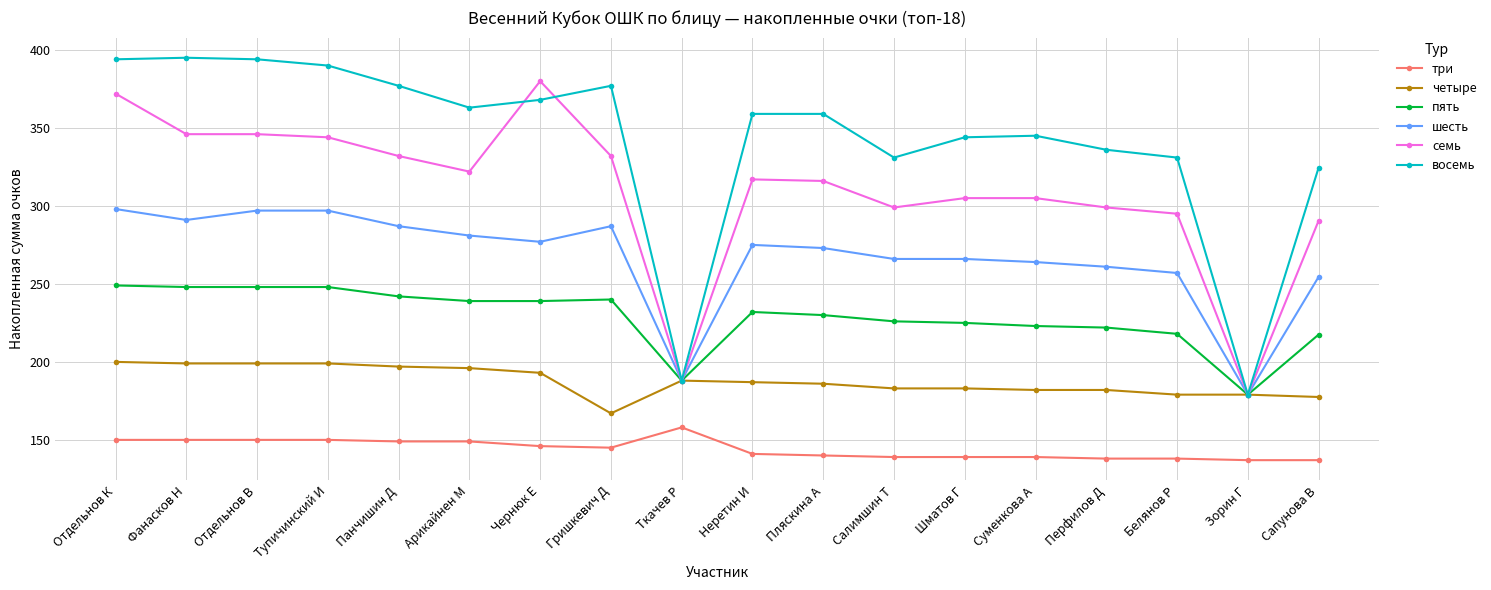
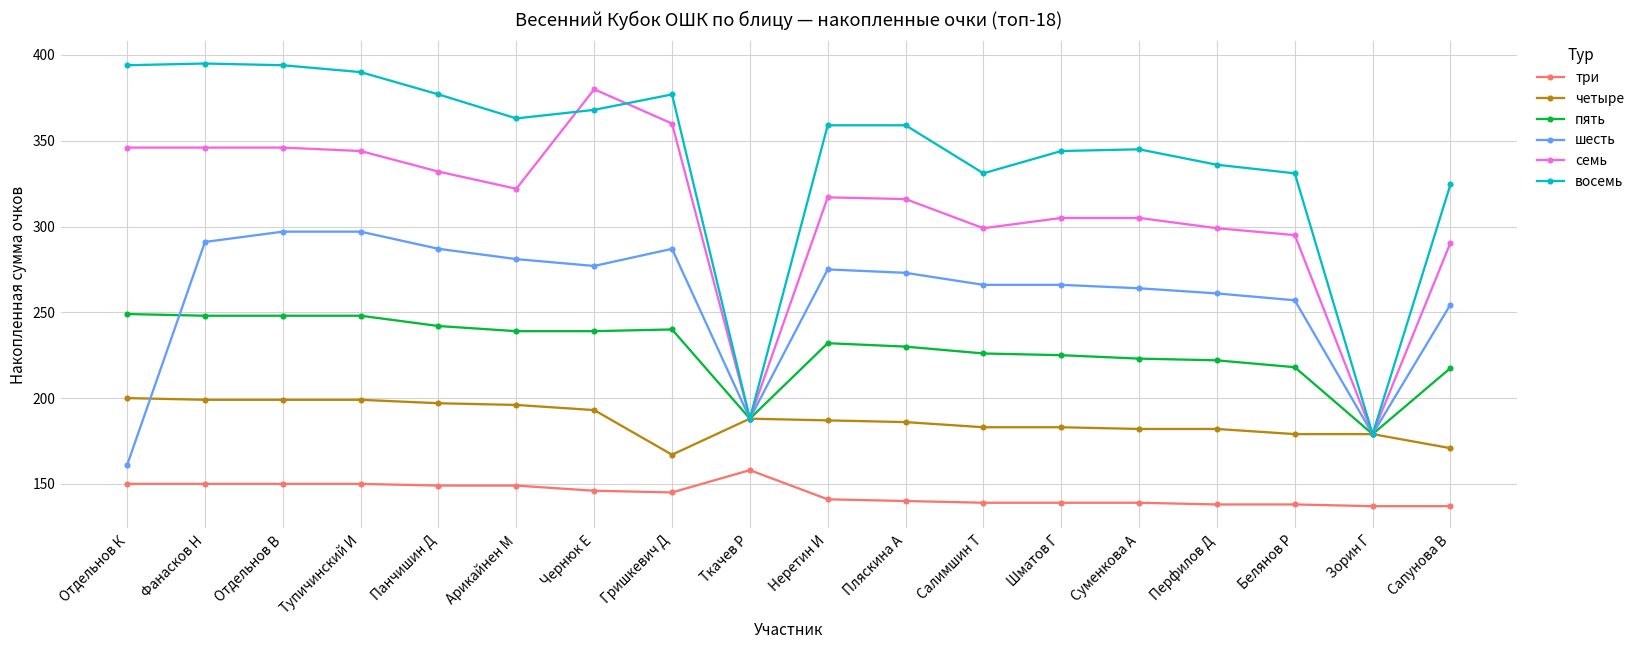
шесть, Отдельнов К: 298 -> 161
семь, Отдельнов К: 372 -> 346
семь, Гришкевич Д: 332 -> 360
четыре, Сапунова В: 178 -> 171
